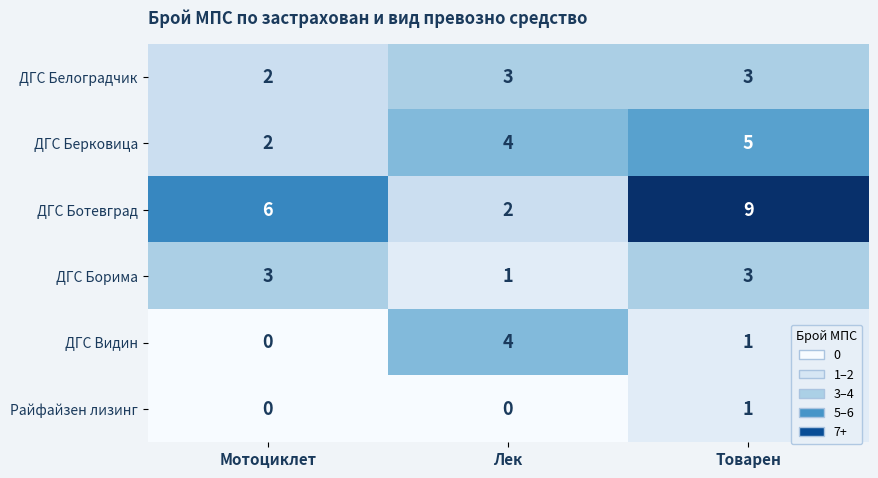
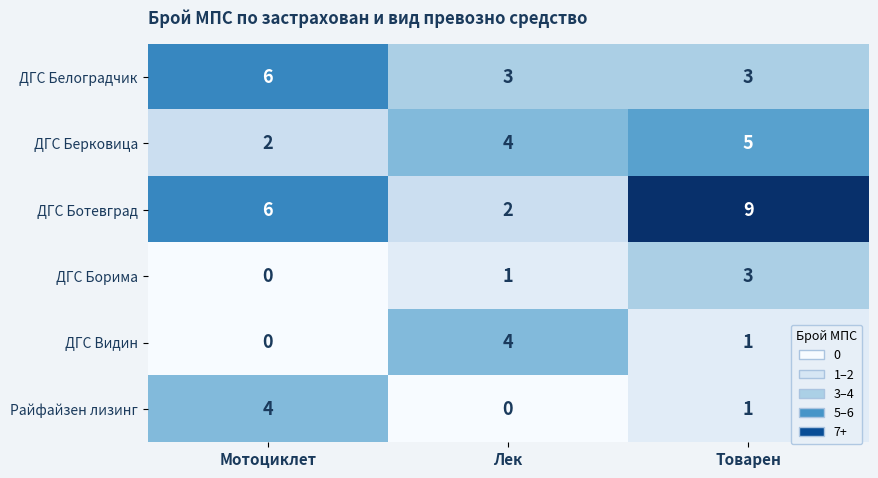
ДГС Белоградчик, Мотоциклет: 2 -> 6
ДГС Борима, Мотоциклет: 3 -> 0
Райфайзен лизинг, Мотоциклет: 0 -> 4
